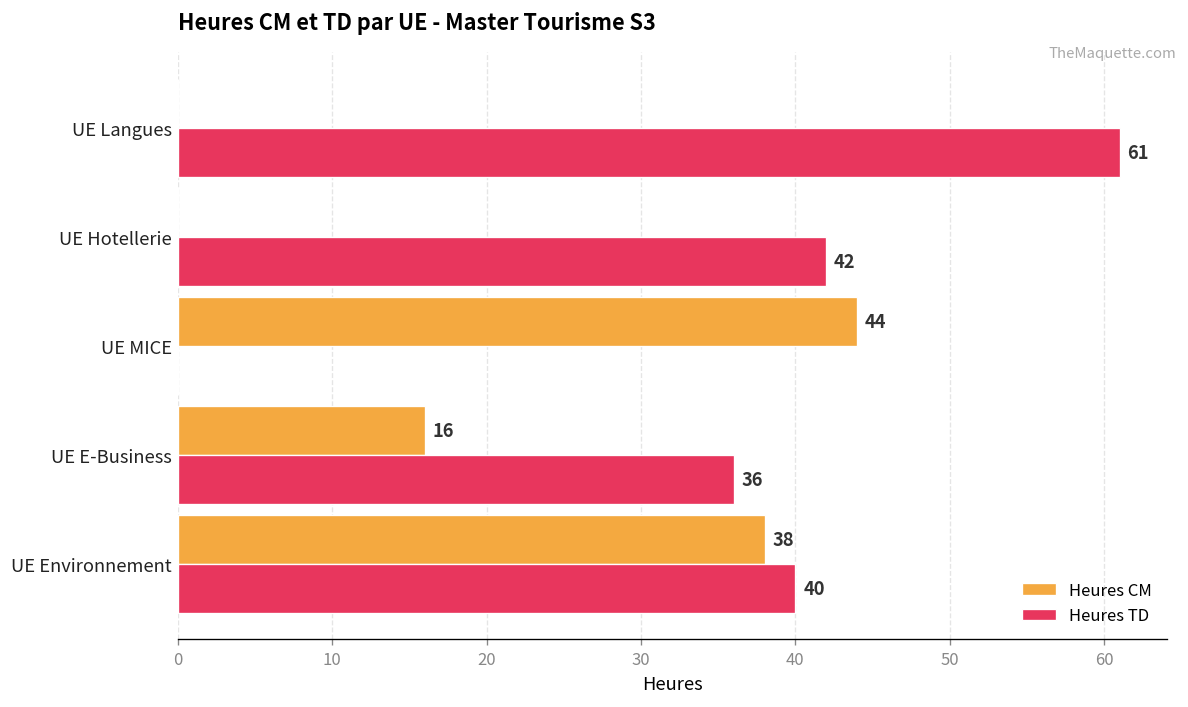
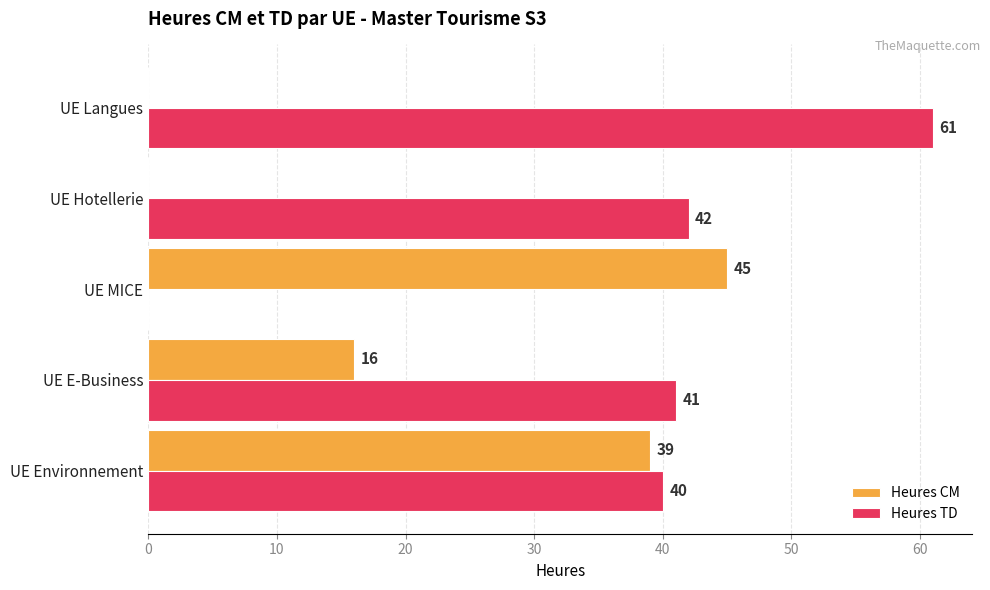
Heures CM, UE MICE: 44 -> 45
Heures TD, UE E-Business: 36 -> 41
Heures CM, UE Environnement: 38 -> 39
